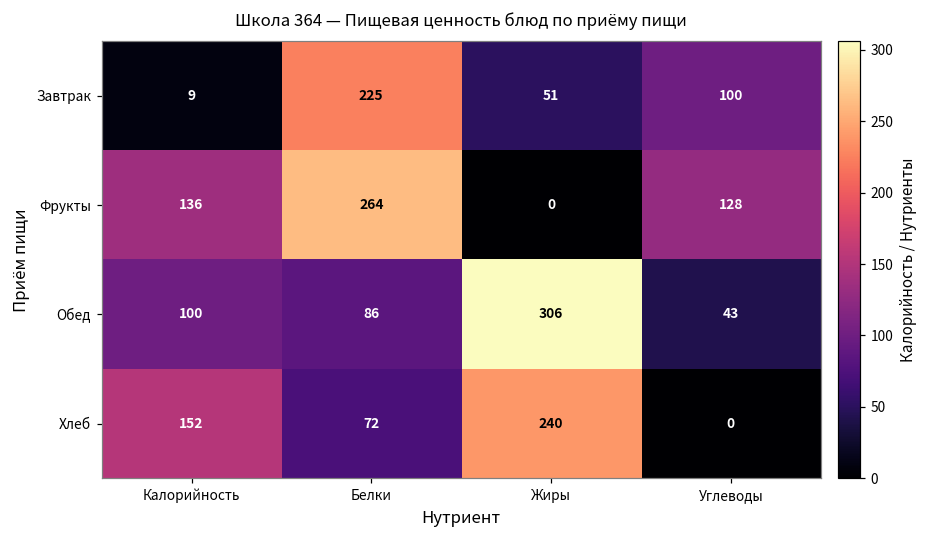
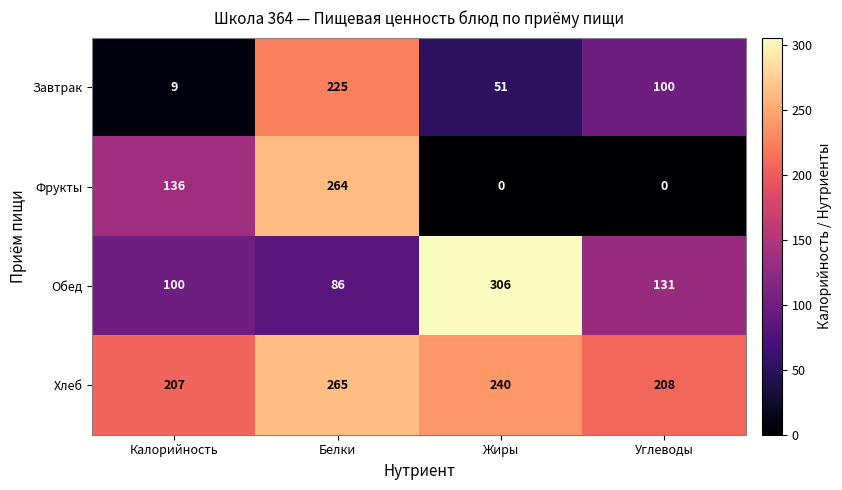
Фрукты, Углеводы: 128 -> 0
Обед, Углеводы: 43 -> 131
Хлеб, Калорийность: 152 -> 207
Хлеб, Белки: 72 -> 265
Хлеб, Углеводы: 0 -> 208
